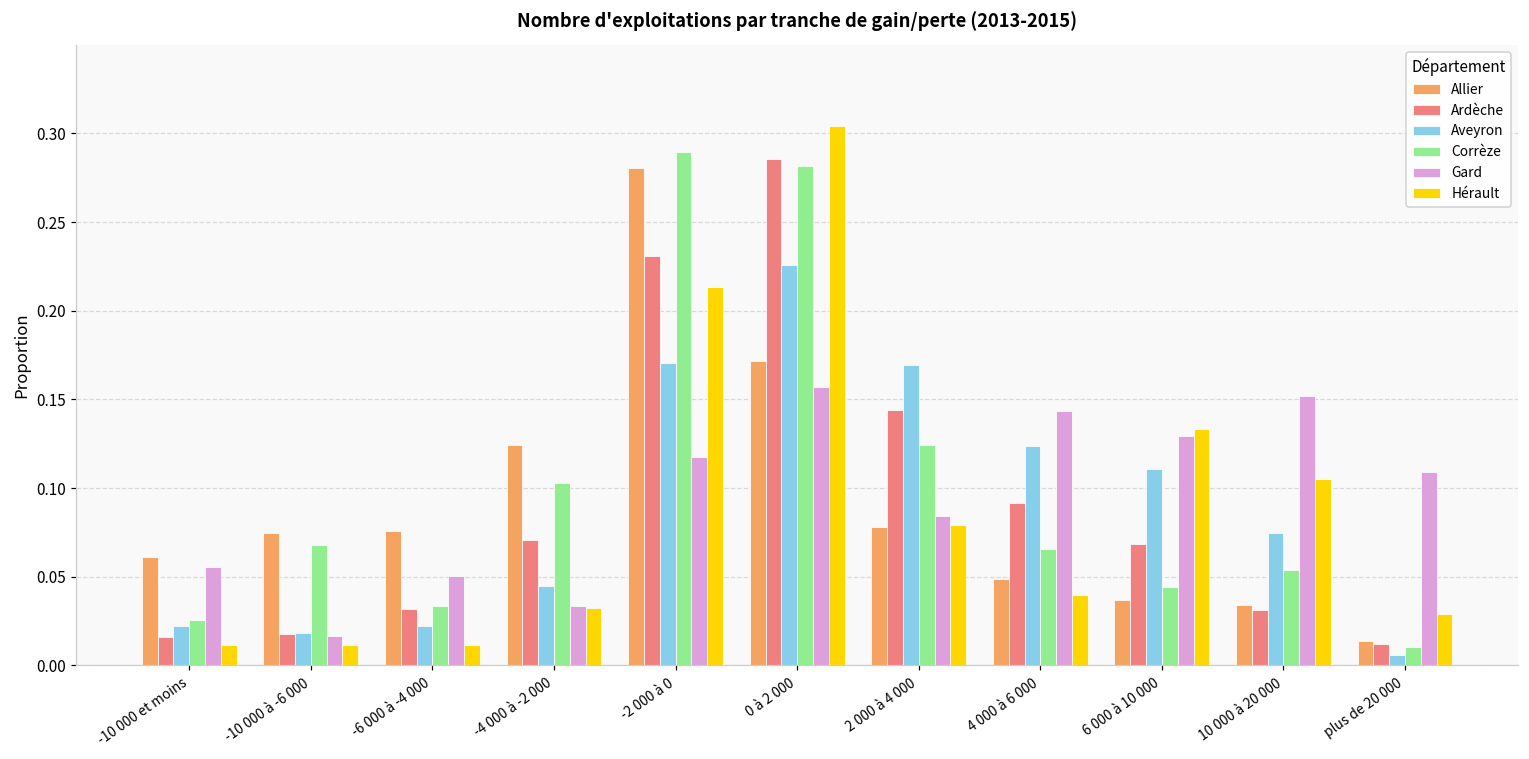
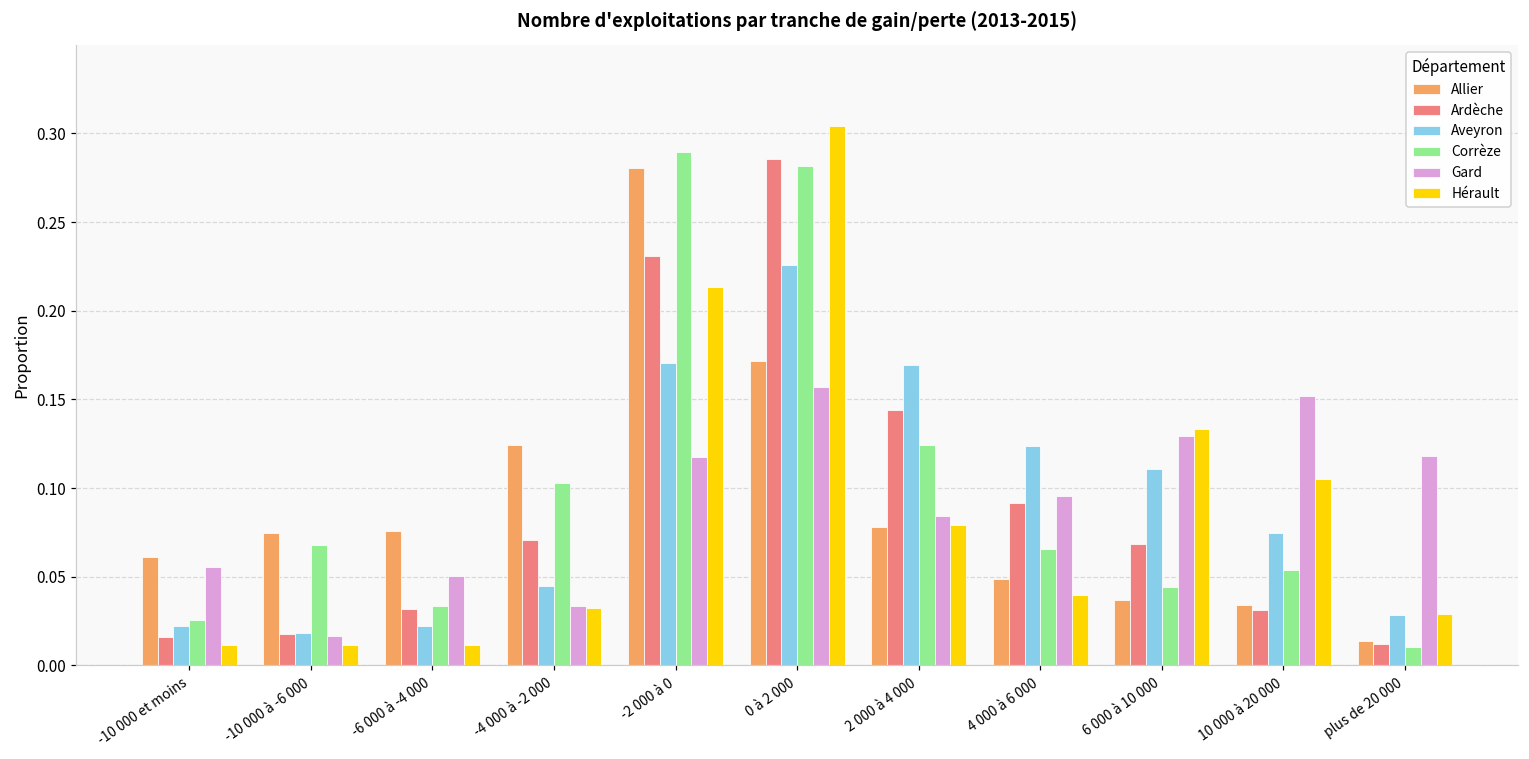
Gard, 4 000 à 6 000: 0.143 -> 0.096
Aveyron, plus de 20 000: 0.006 -> 0.029
Gard, plus de 20 000: 0.109 -> 0.118
